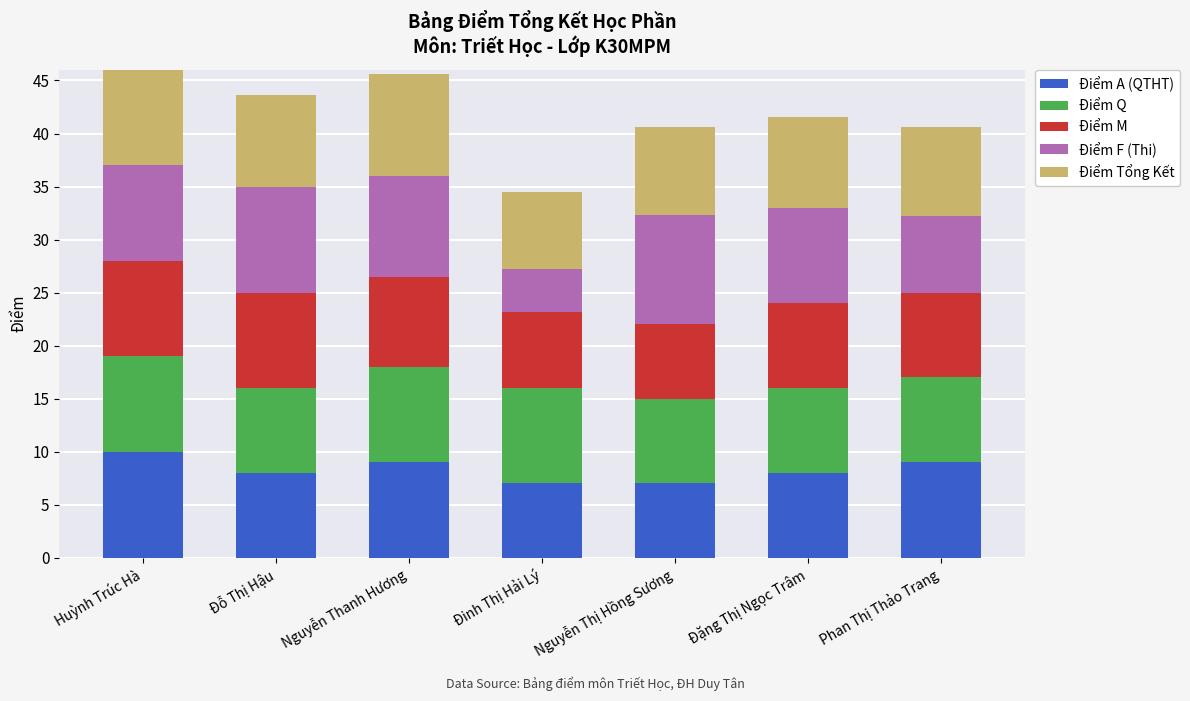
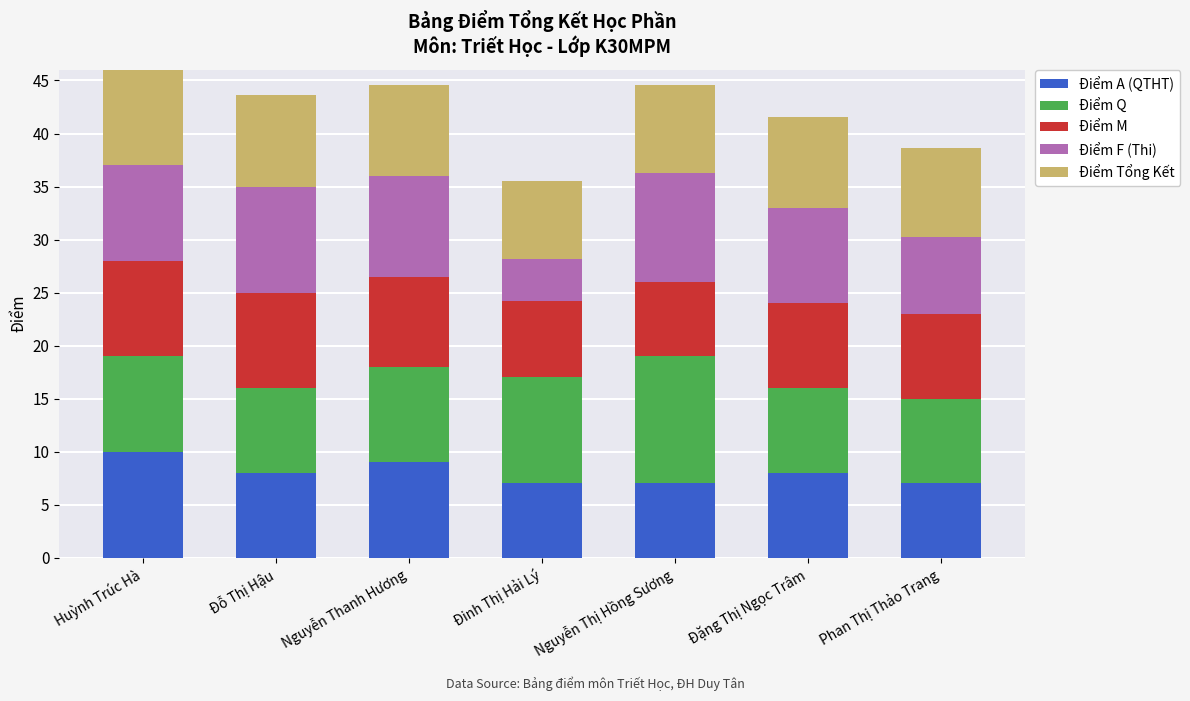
Điểm Tổng Kết, Nguyễn Thanh Hương: 9.6 -> 8.6
Điểm Q, Đinh Thị Hải Lý: 9 -> 10
Điểm Q, Nguyễn Thị Hồng Sương: 8 -> 12
Điểm A (QTHT), Phan Thị Thảo Trang: 9 -> 7
